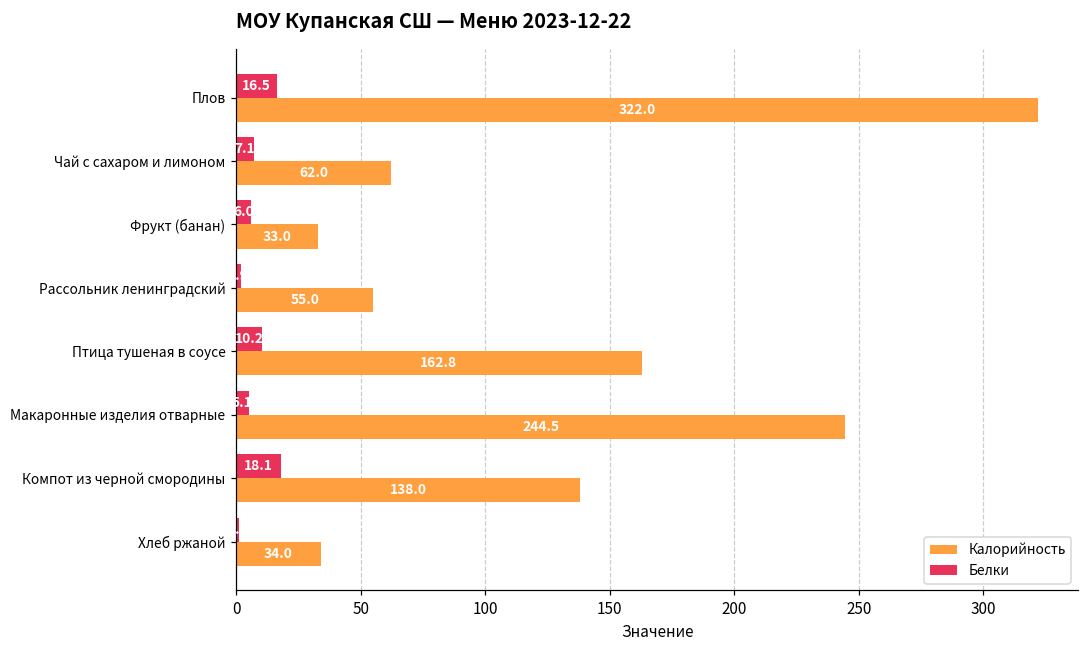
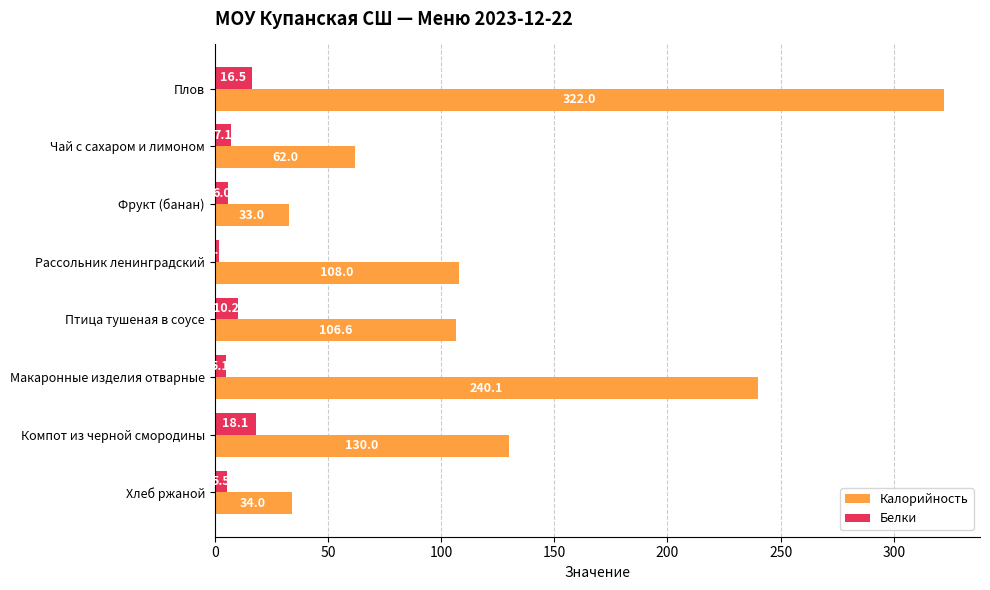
Калорийность, Рассольник ленинградский: 55.0 -> 108.0
Калорийность, Птица тушеная в соусе: 162.8 -> 106.6
Калорийность, Макаронные изделия отварные: 244.5 -> 240.1
Калорийность, Компот из черной смородины: 138.0 -> 130.0
Белки, Хлеб ржаной: 1 -> 6
